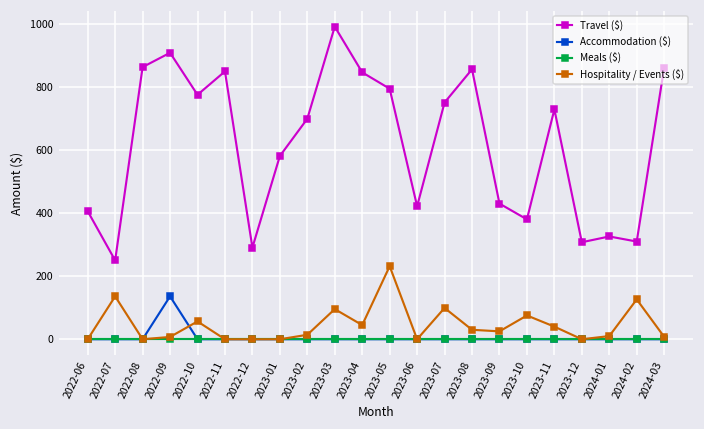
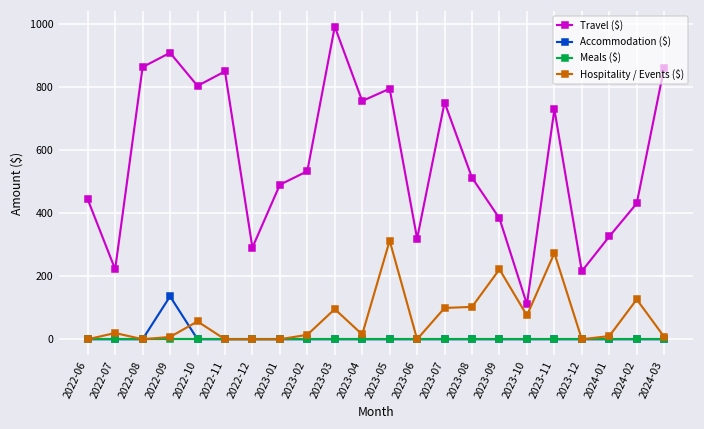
Travel ($), 2022-06: 410 -> 440
Travel ($), 2022-07: 250 -> 220
Hospitality / Events ($), 2022-07: 140 -> 20
Travel ($), 2022-10: 770 -> 800
Travel ($), 2023-01: 580 -> 490
Travel ($), 2023-02: 700 -> 530
Travel ($), 2023-04: 850 -> 760
Hospitality / Events ($), 2023-04: 40 -> 20
Hospitality / Events ($), 2023-05: 230 -> 310
Travel ($), 2023-06: 420 -> 320
Travel ($), 2023-08: 860 -> 510
Hospitality / Events ($), 2023-08: 30 -> 100
Travel ($), 2023-09: 430 -> 380
Hospitality / Events ($), 2023-09: 30 -> 220
Travel ($), 2023-10: 380 -> 110
Hospitality / Events ($), 2023-11: 40 -> 270
Travel ($), 2023-12: 310 -> 220
Travel ($), 2024-02: 310 -> 430
